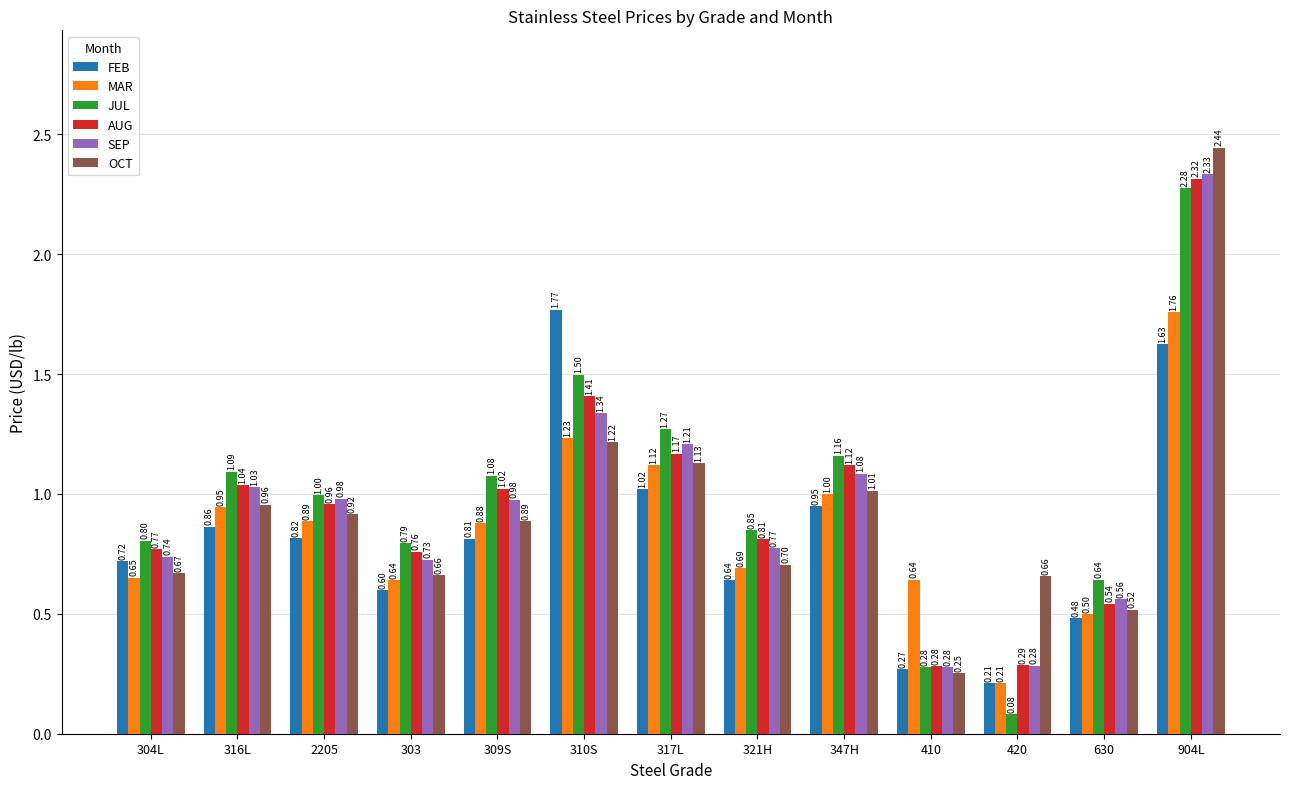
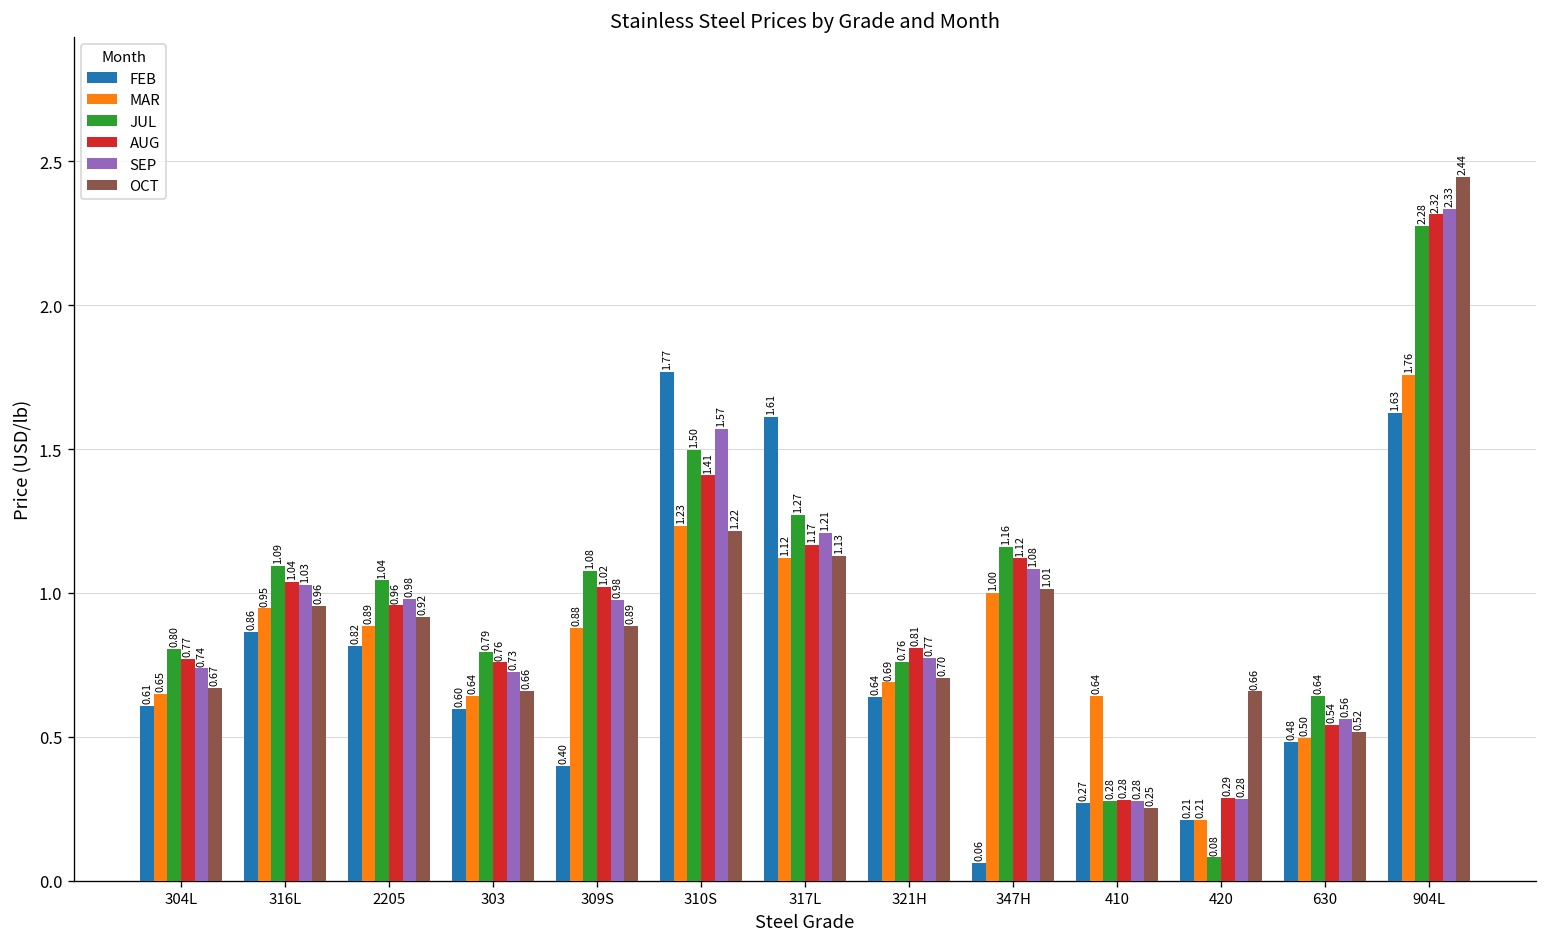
FEB, 304L: 0.72 -> 0.61
JUL, 2205: 1.00 -> 1.04
FEB, 309S: 0.81 -> 0.40
SEP, 310S: 1.34 -> 1.57
FEB, 317L: 1.02 -> 1.61
JUL, 321H: 0.85 -> 0.76
FEB, 347H: 0.95 -> 0.06
